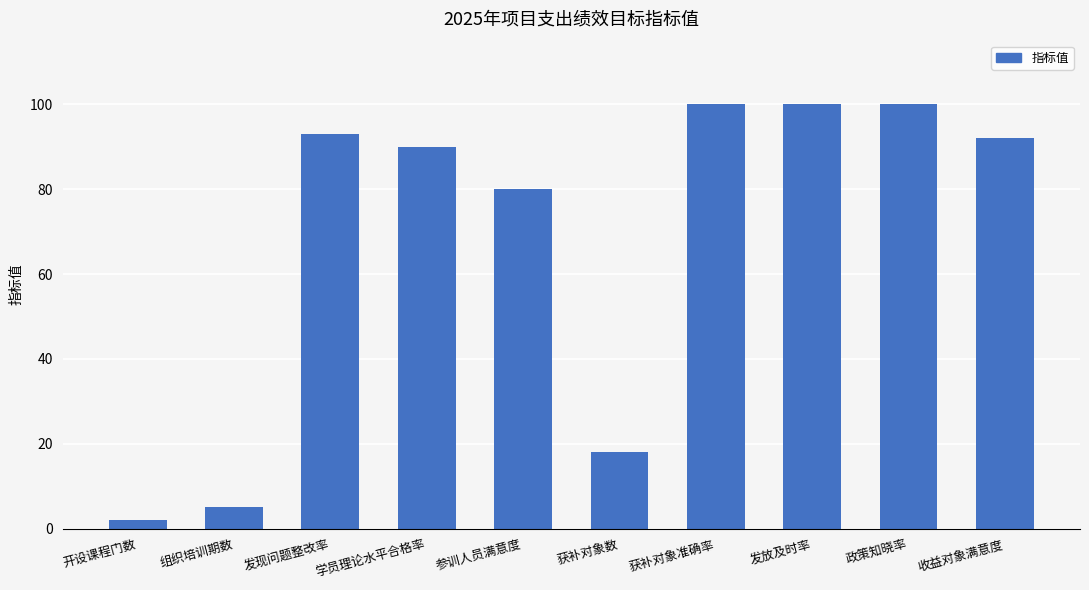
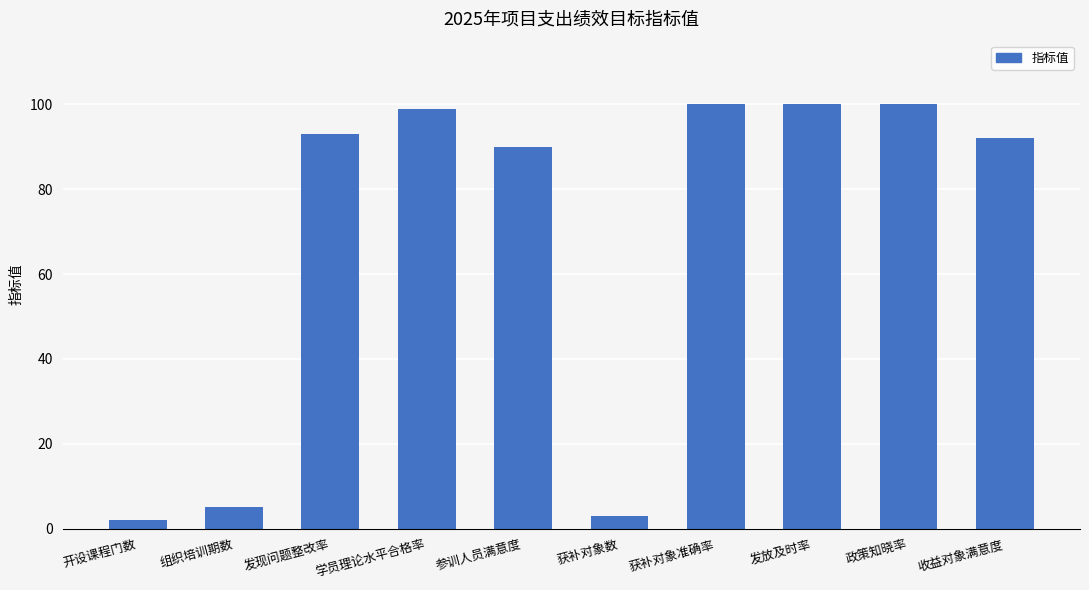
学员理论水平合格率: 90 -> 99
参训人员满意度: 80 -> 90
获补对象数: 18 -> 3
